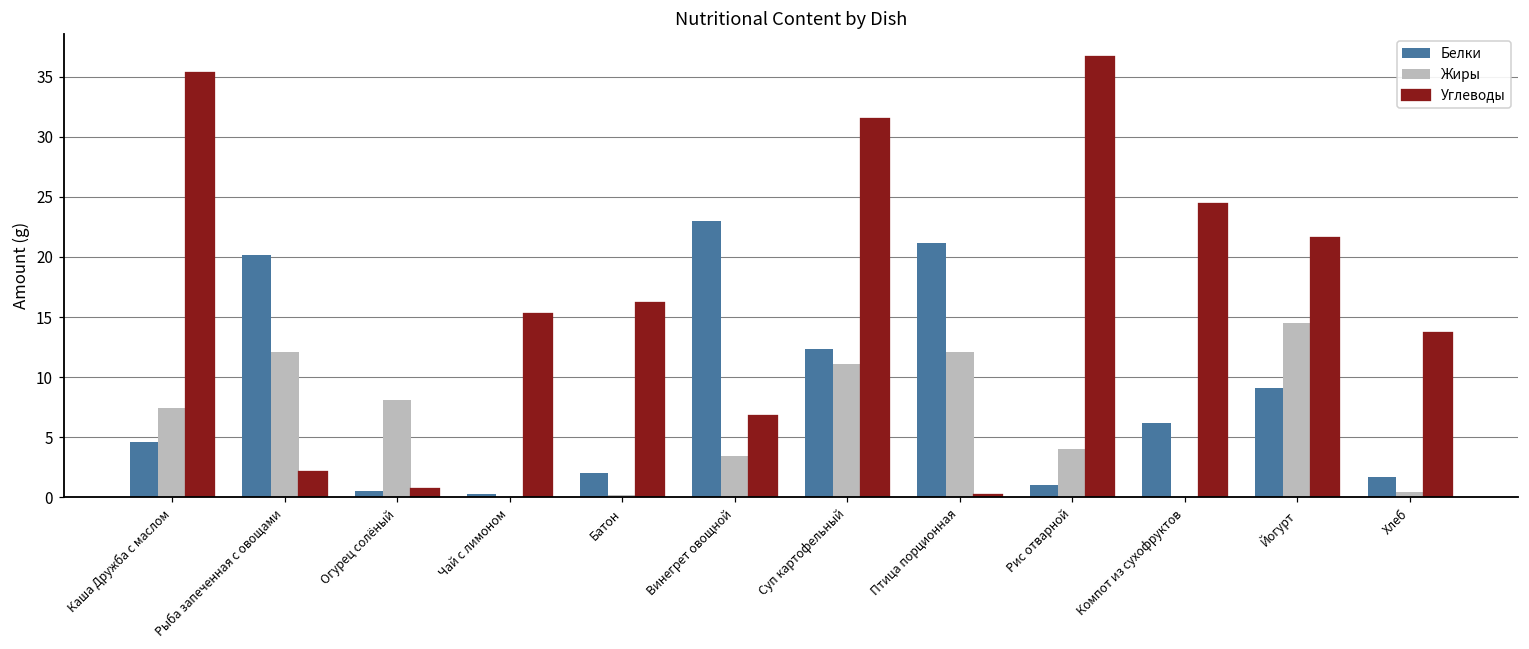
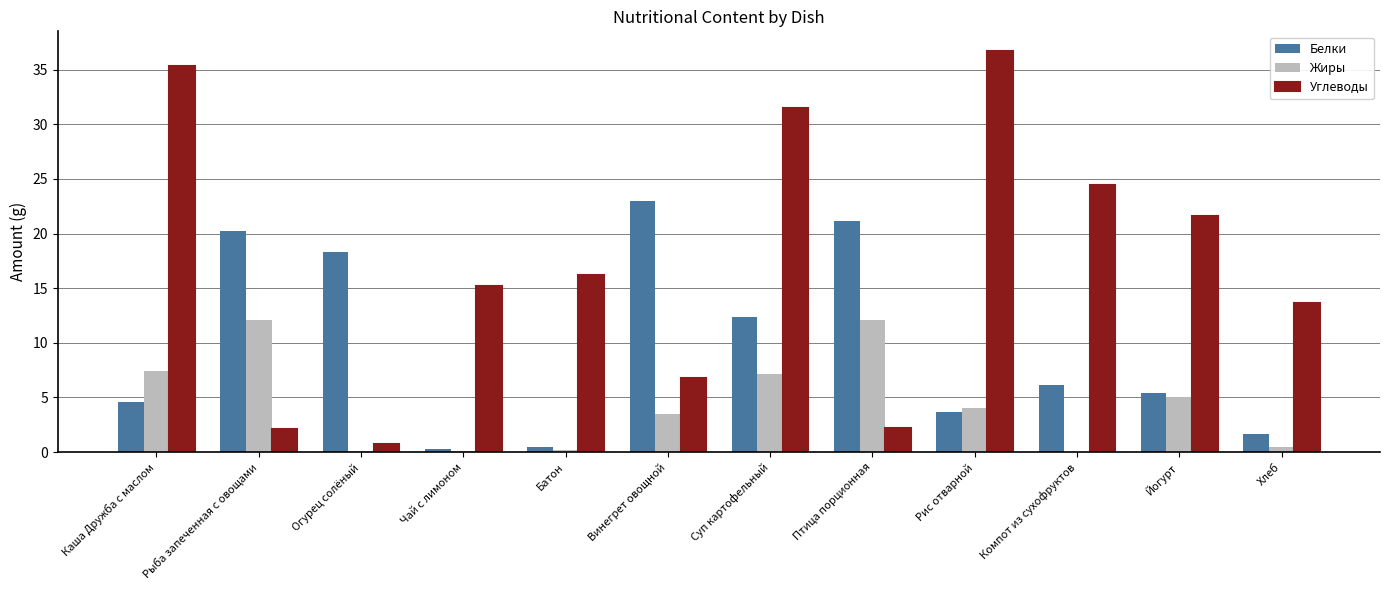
Белки, Огурец солёный: 0.5 -> 18.3
Жиры, Огурец солёный: 8.1 -> 0.1
Белки, Батон: 2.0 -> 0.4
Жиры, Суп картофельный: 11.1 -> 7.1
Углеводы, Птица порционная: 0.2 -> 2.2
Белки, Рис отварной: 1.0 -> 3.7
Белки, Йогурт: 9.1 -> 5.4
Жиры, Йогурт: 14.5 -> 5.0
